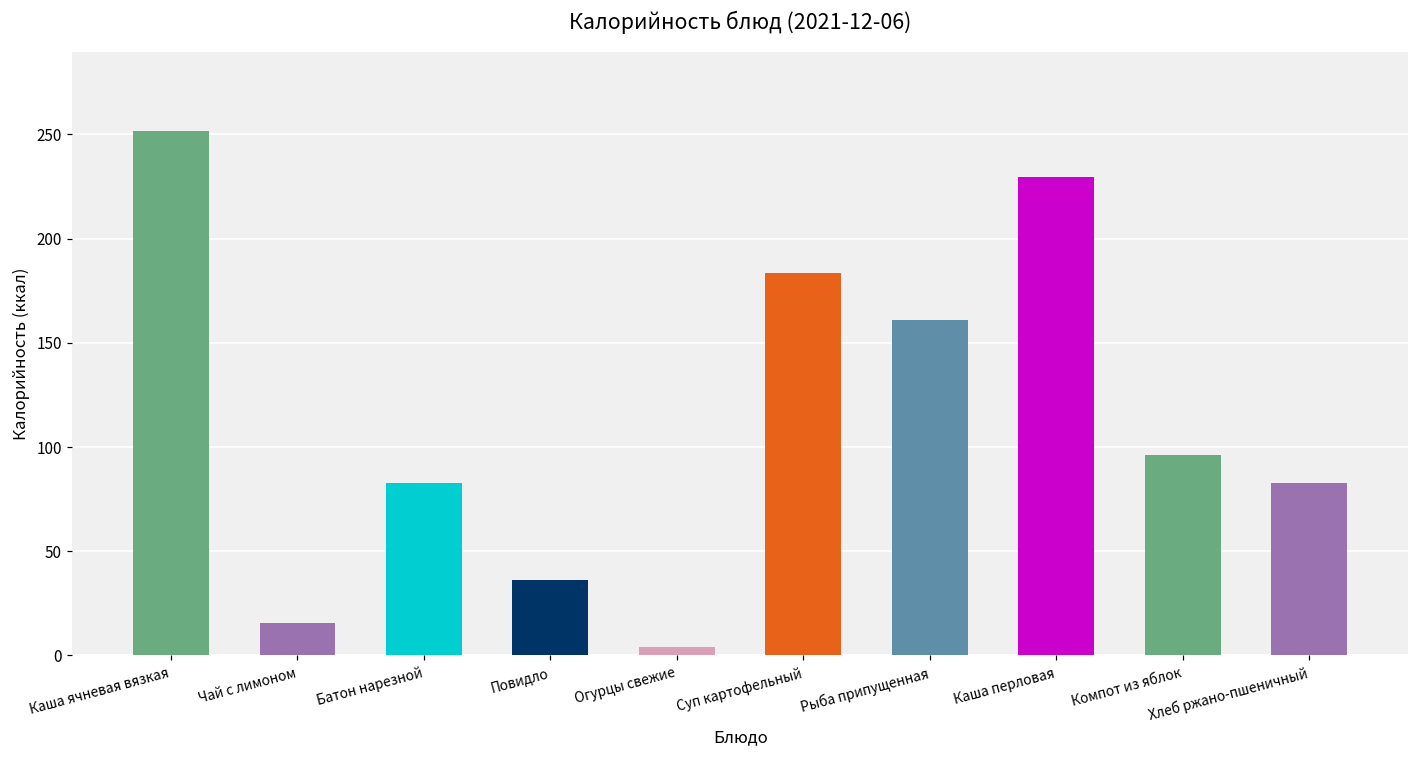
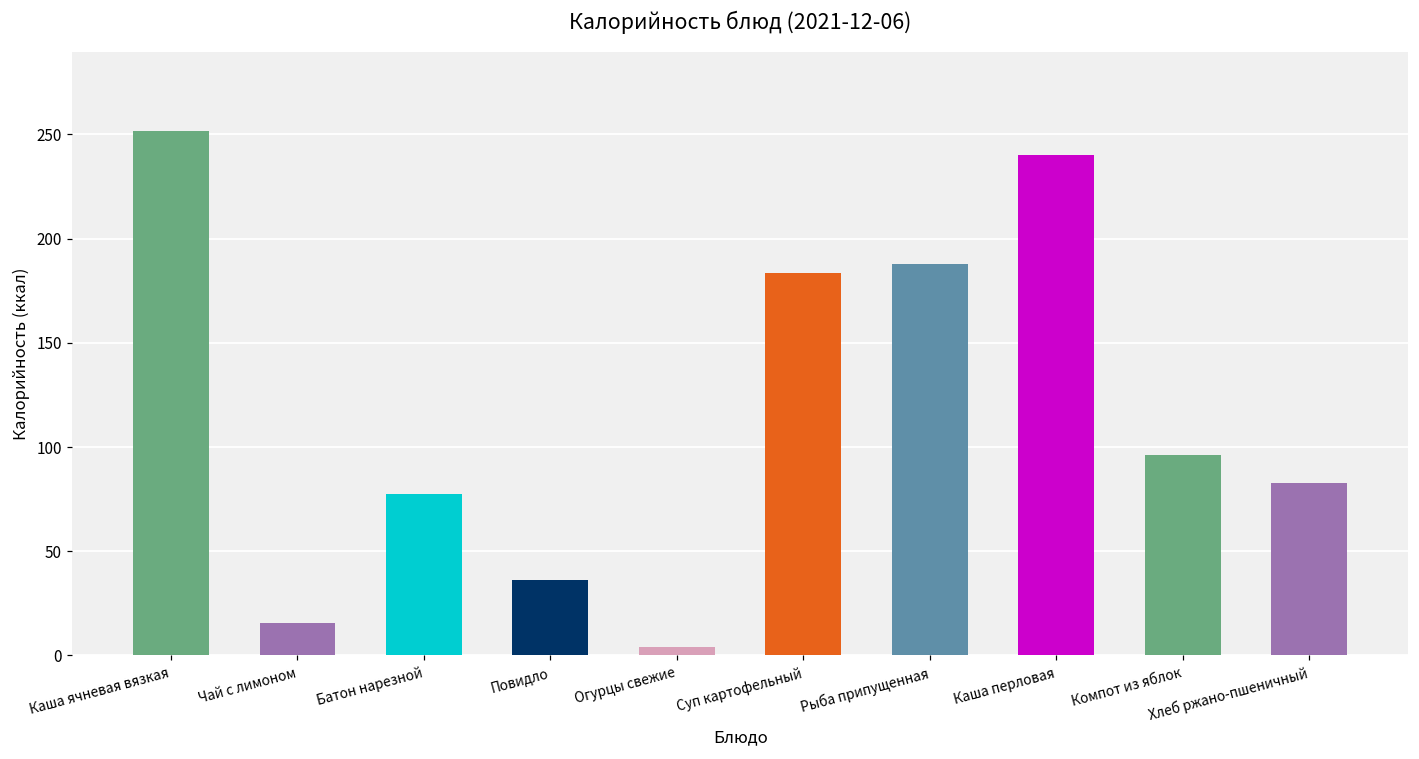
Батон нарезной: 83 -> 78
Рыба припущенная: 161 -> 188
Каша перловая: 230 -> 240
